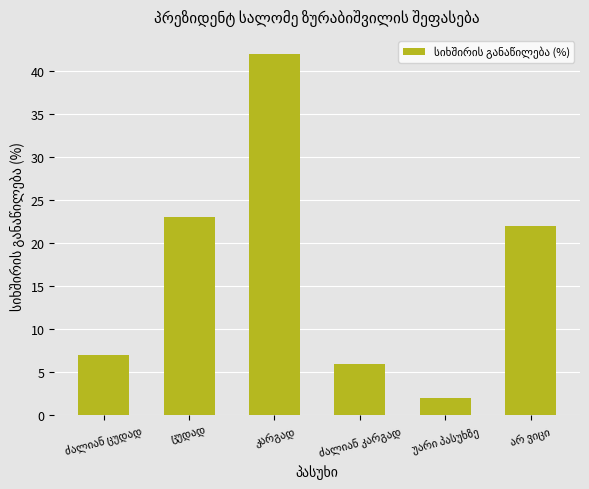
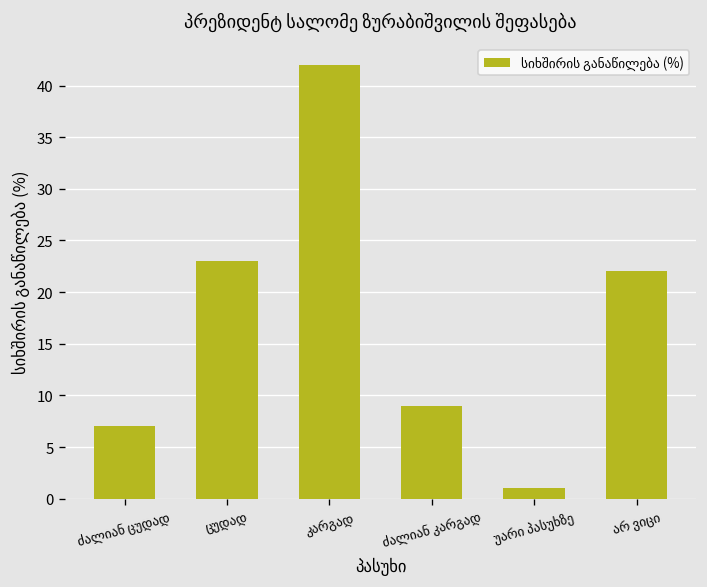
ძალიან კარგად: 6 -> 9
უარი პასუხზე: 2 -> 1
